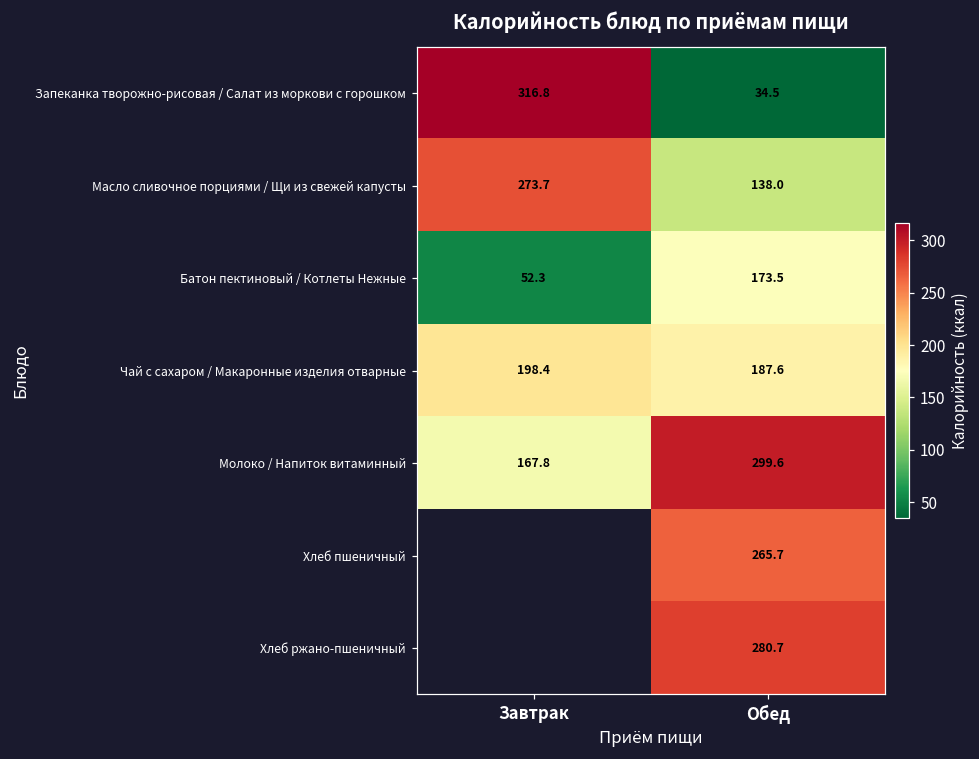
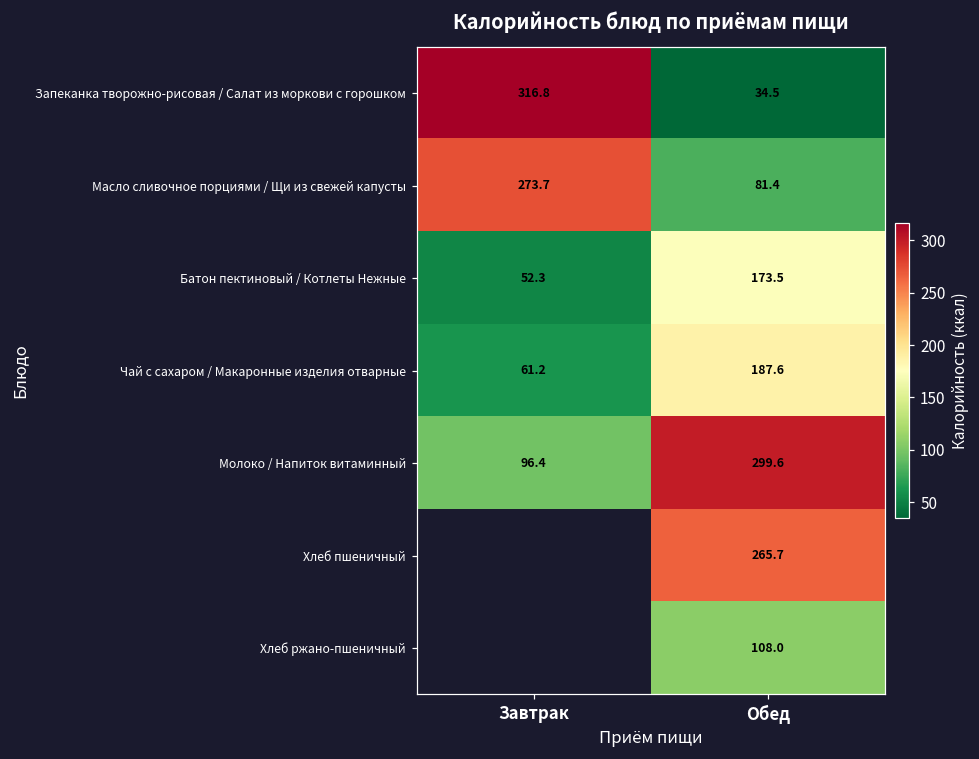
Масло сливочное порциями / Щи из свежей капусты, Обед: 138.0 -> 81.4
Чай с сахаром / Макаронные изделия отварные, Завтрак: 198.4 -> 61.2
Молоко / Напиток витаминный, Завтрак: 167.8 -> 96.4
Хлеб ржано-пшеничный, Обед: 280.7 -> 108.0
